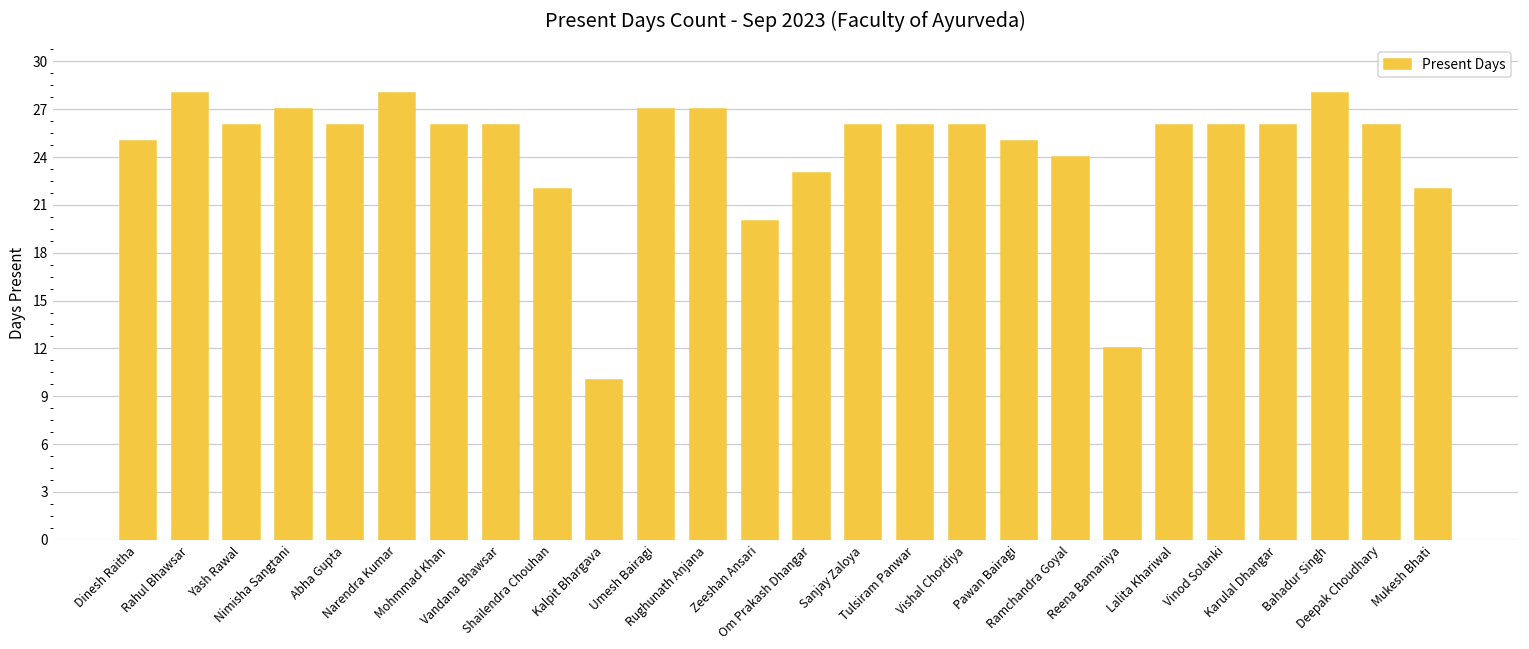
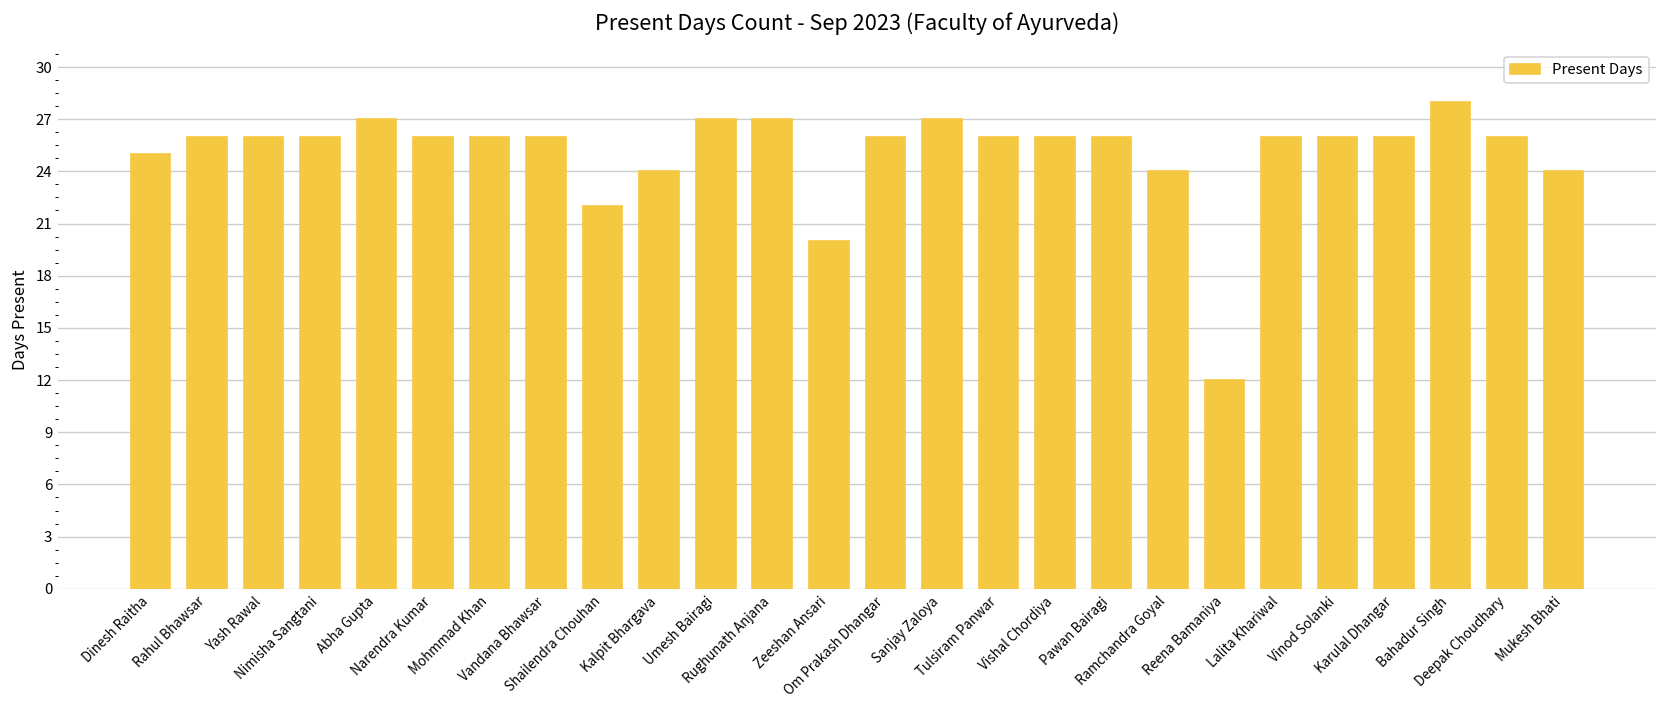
Rahul Bhawsar: 28 -> 26
Nimisha Sangtani: 27 -> 26
Abha Gupta: 26 -> 27
Narendra Kumar: 28 -> 26
Kalpit Bhargava: 10 -> 24
Om Prakash Dhangar: 23 -> 26
Sanjay Zaloya: 26 -> 27
Pawan Bairagi: 25 -> 26
Mukesh Bhati: 22 -> 24
